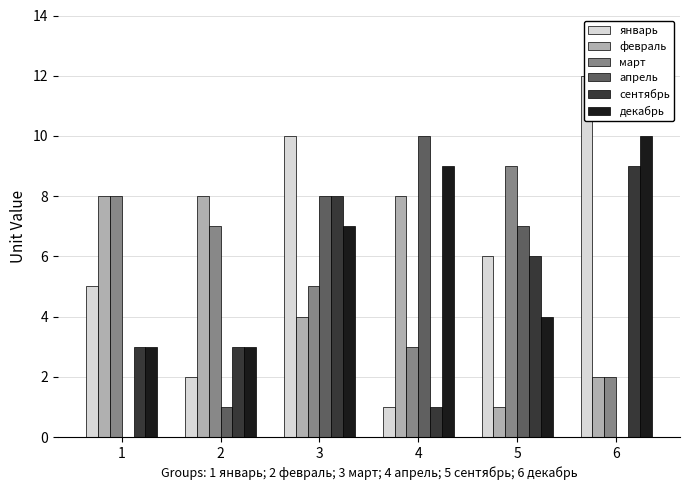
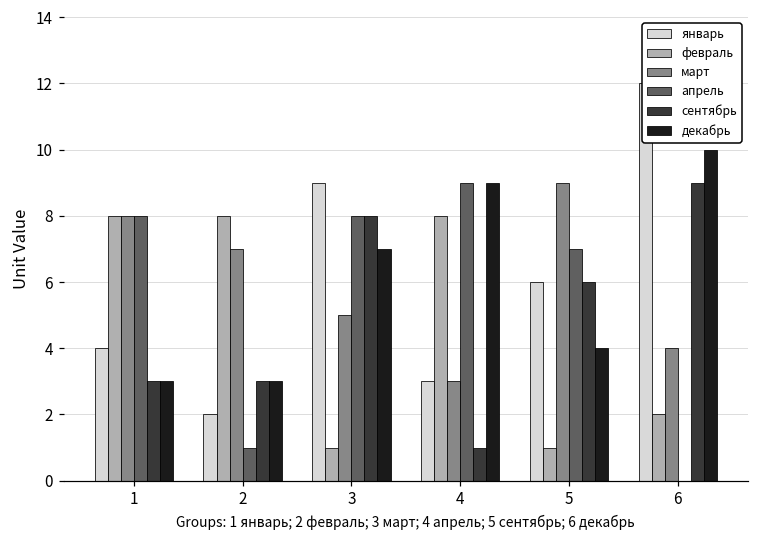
январь, 1: 5 -> 4
апрель, 1: 0 -> 8
январь, 3: 10 -> 9
февраль, 3: 4 -> 1
январь, 4: 1 -> 3
апрель, 4: 10 -> 9
март, 6: 2 -> 4
